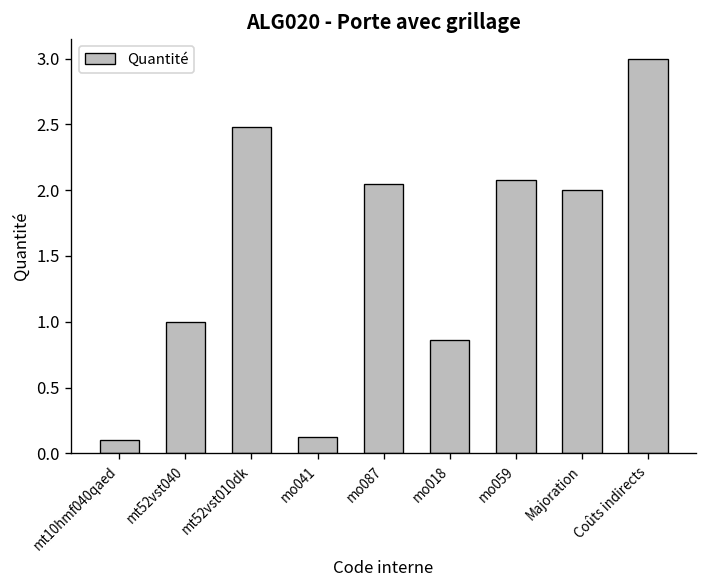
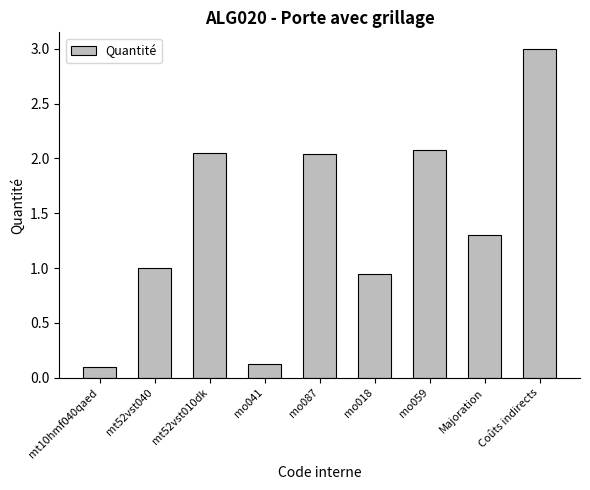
mt52vst010dk: 2.48 -> 2.05
mo018: 0.87 -> 0.95
Majoration: 2.0 -> 1.3
